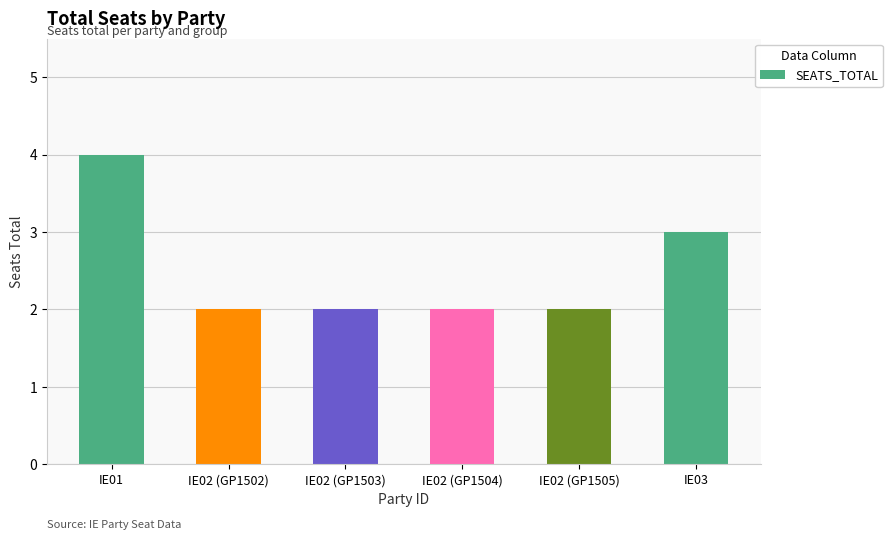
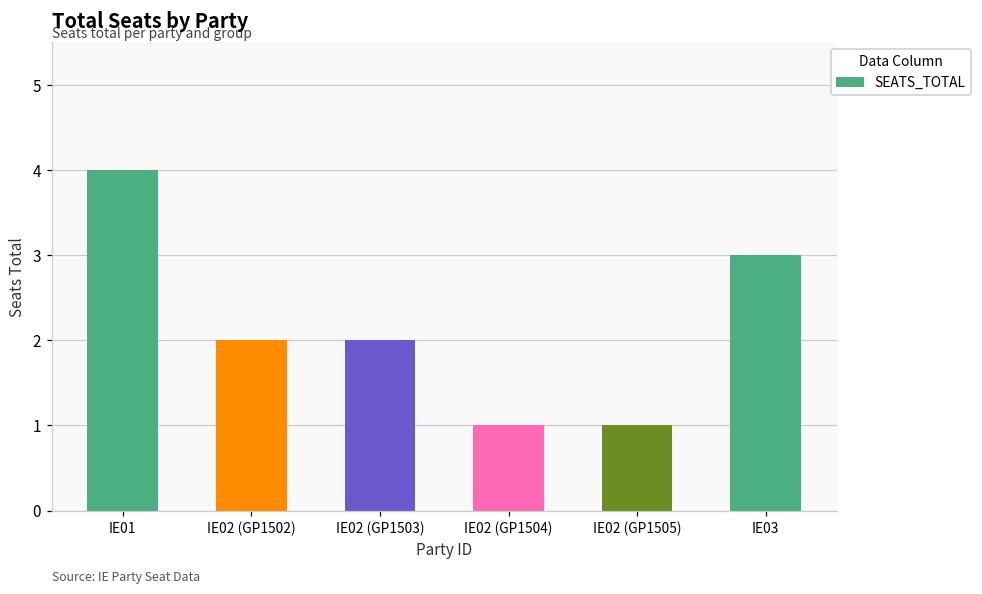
IE02 (GP1504): 2 -> 1
IE02 (GP1505): 2 -> 1
